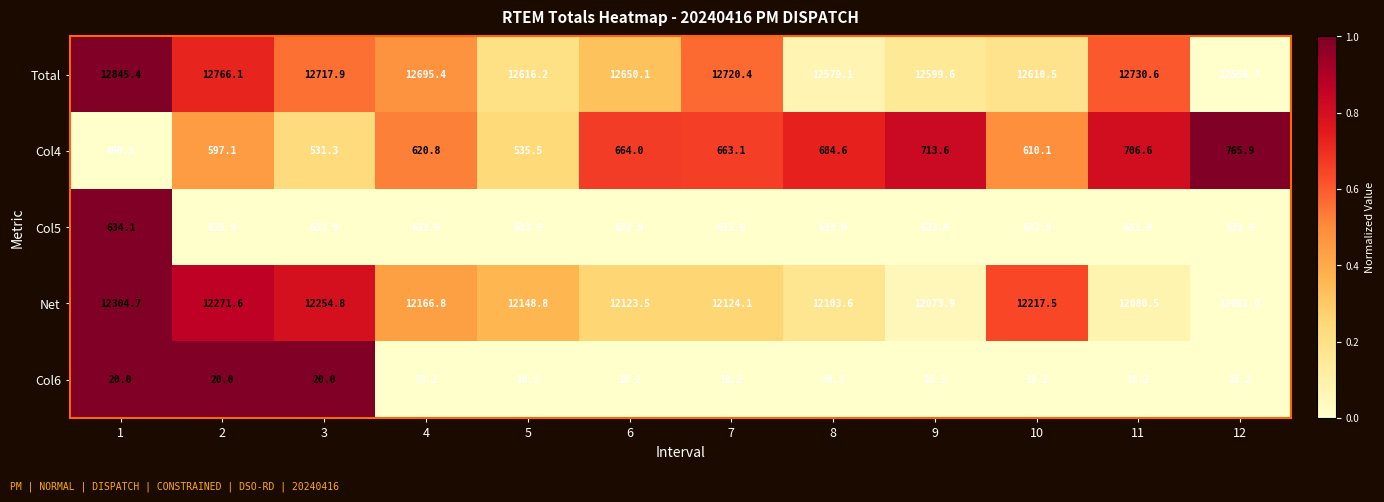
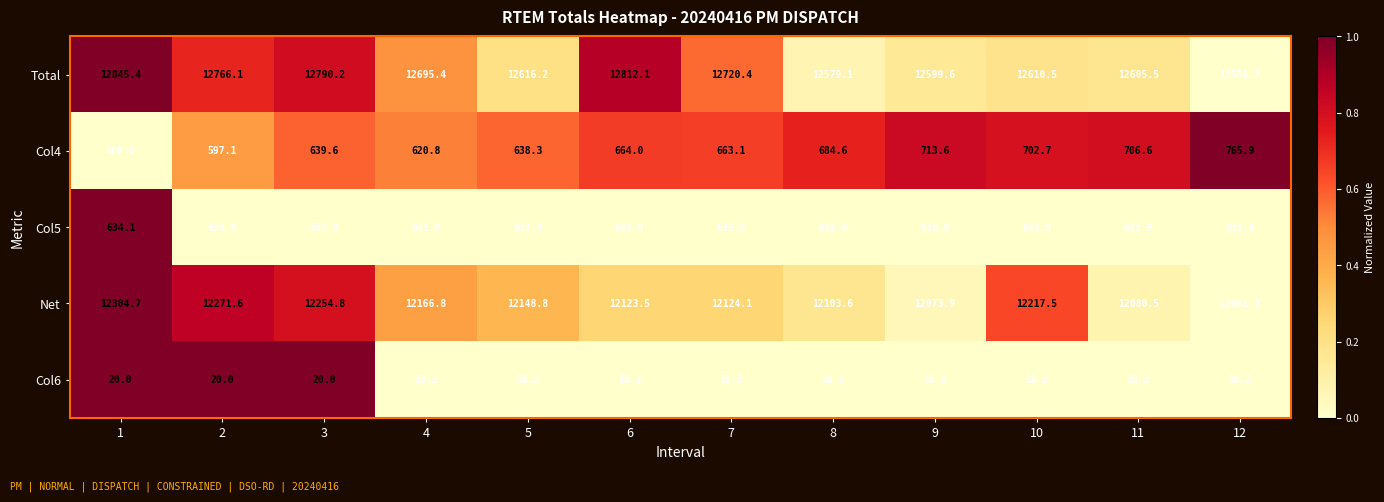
Total, 3: 12717.9 -> 12790.2
Total, 6: 12650.1 -> 12812.1
Total, 11: 12730.6 -> 12605.5
Col4, 3: 531.3 -> 639.6
Col4, 5: 535.5 -> 638.3
Col4, 10: 610.1 -> 702.7
